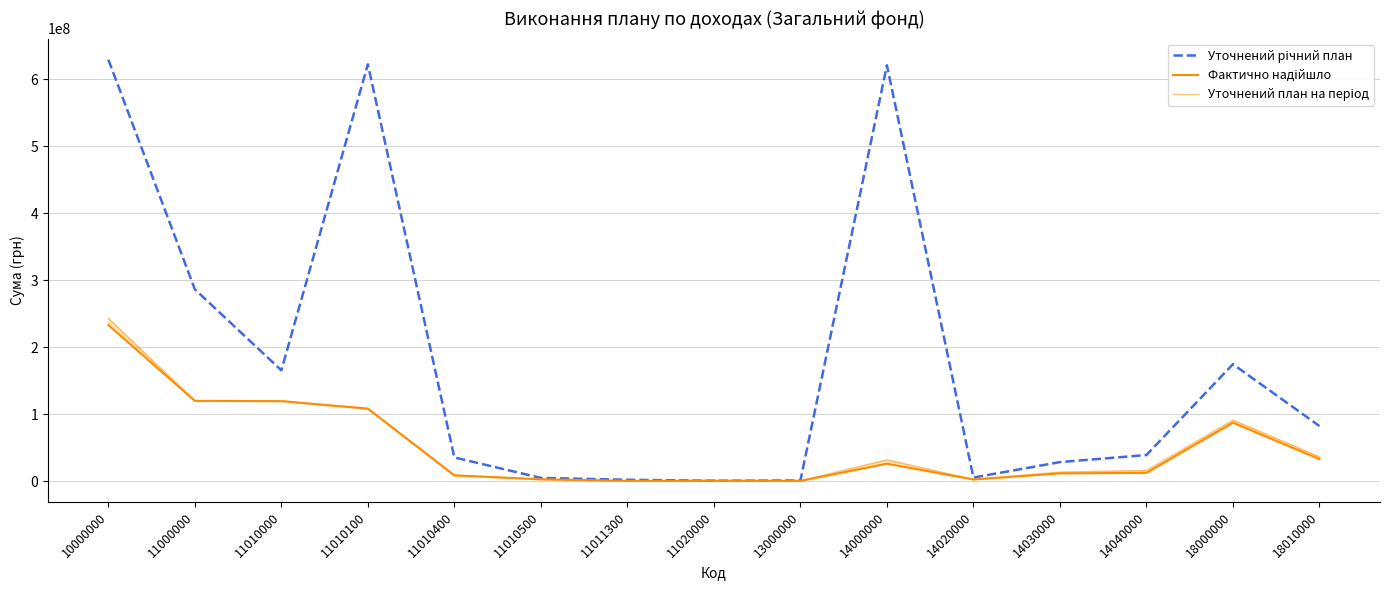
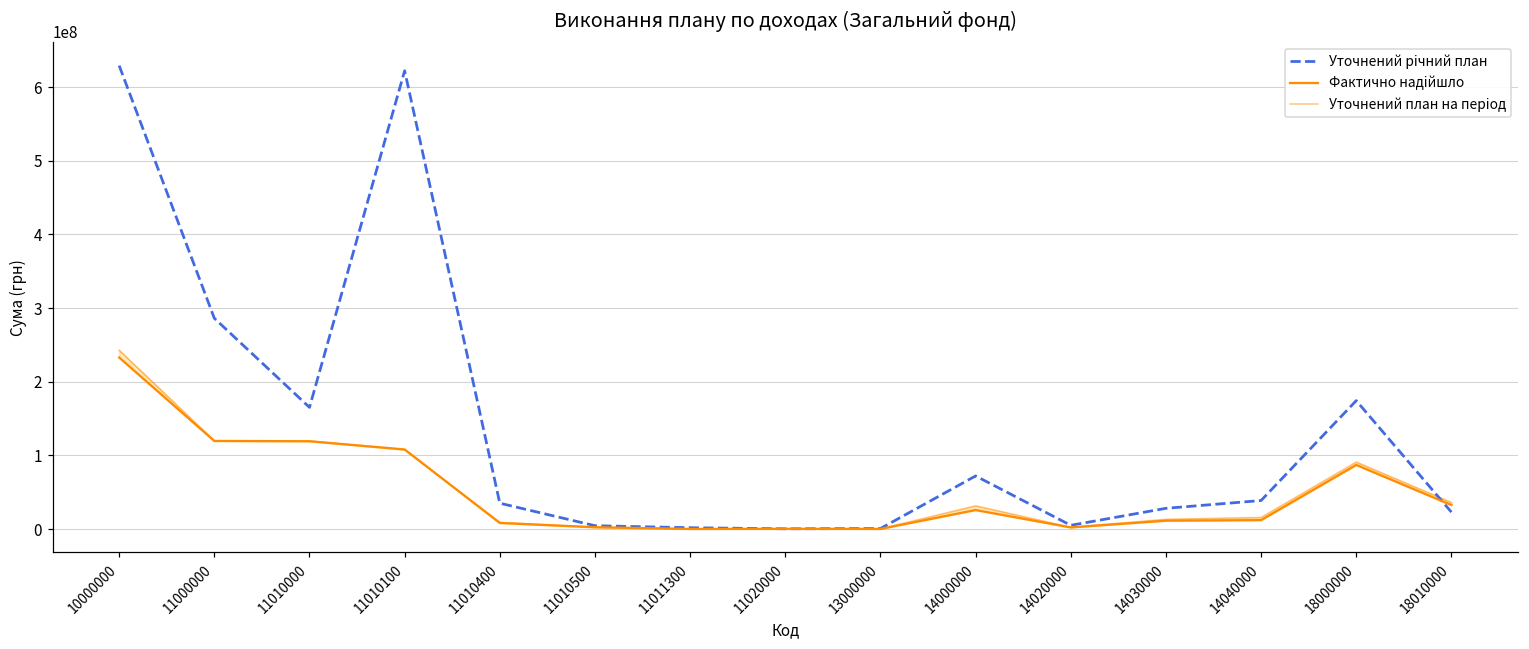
Уточнений річний план, 14000000: 620000000 -> 70000000
Уточнений річний план, 18010000: 80000000 -> 20000000
